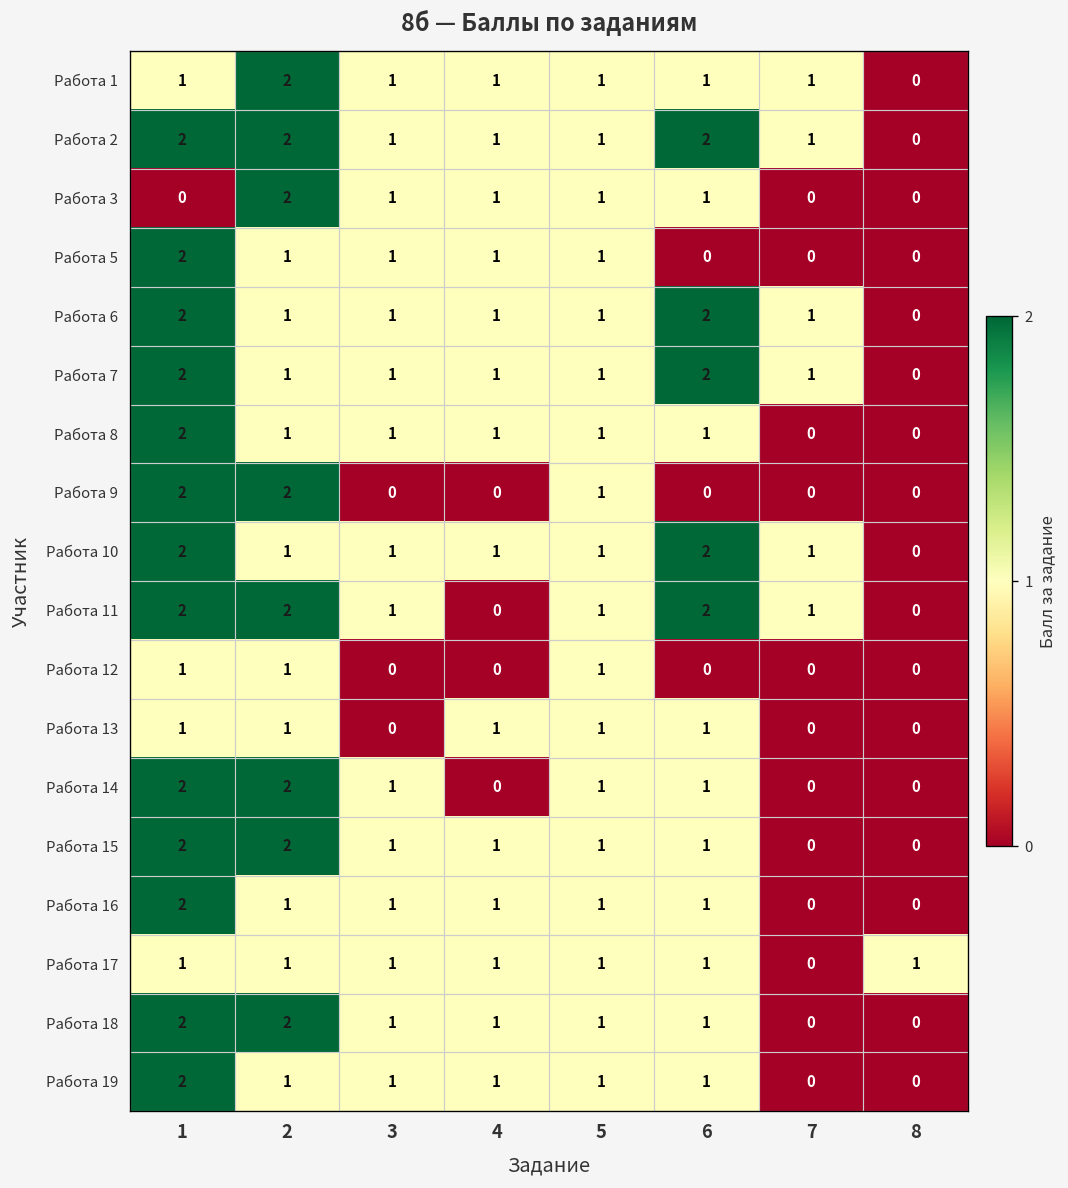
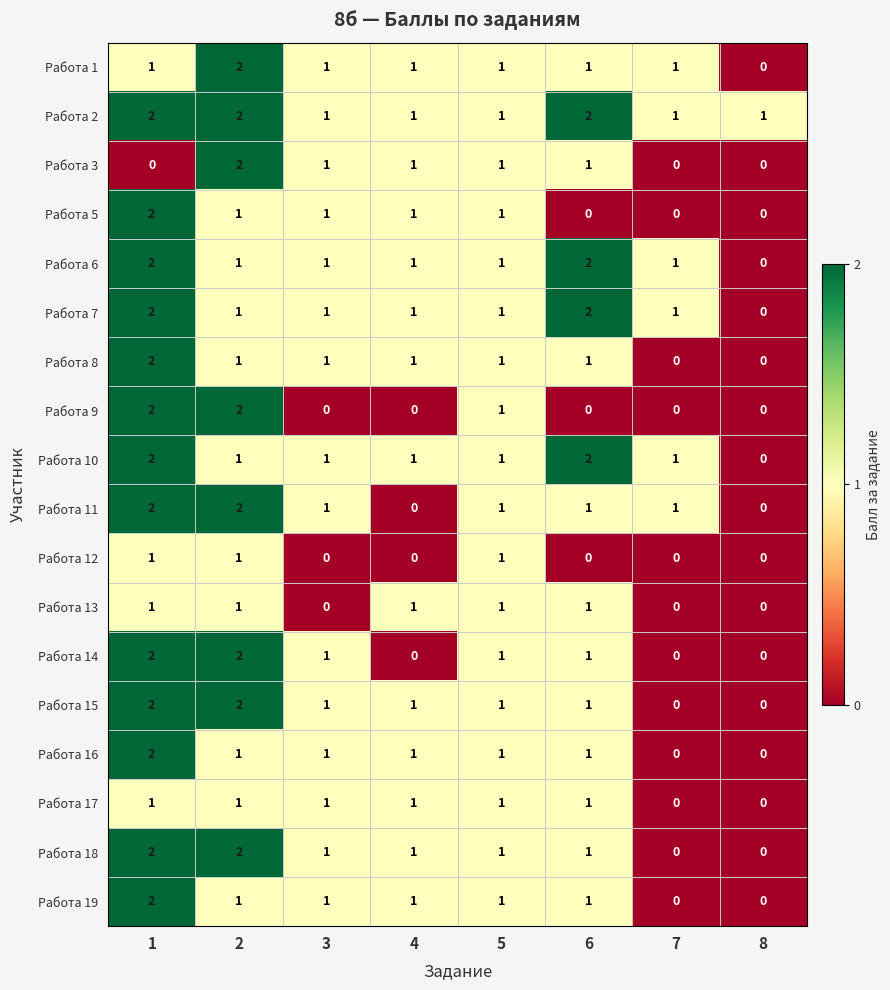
Работа 2, 8: 0 -> 1
Работа 11, 6: 2 -> 1
Работа 17, 8: 1 -> 0
